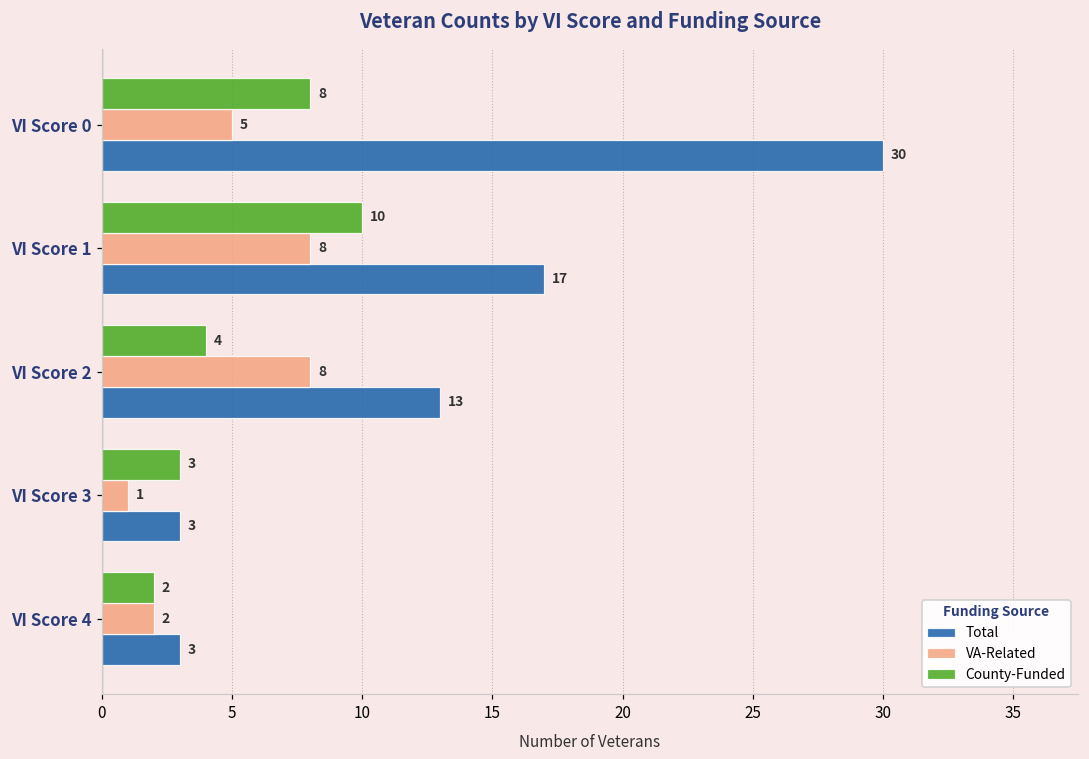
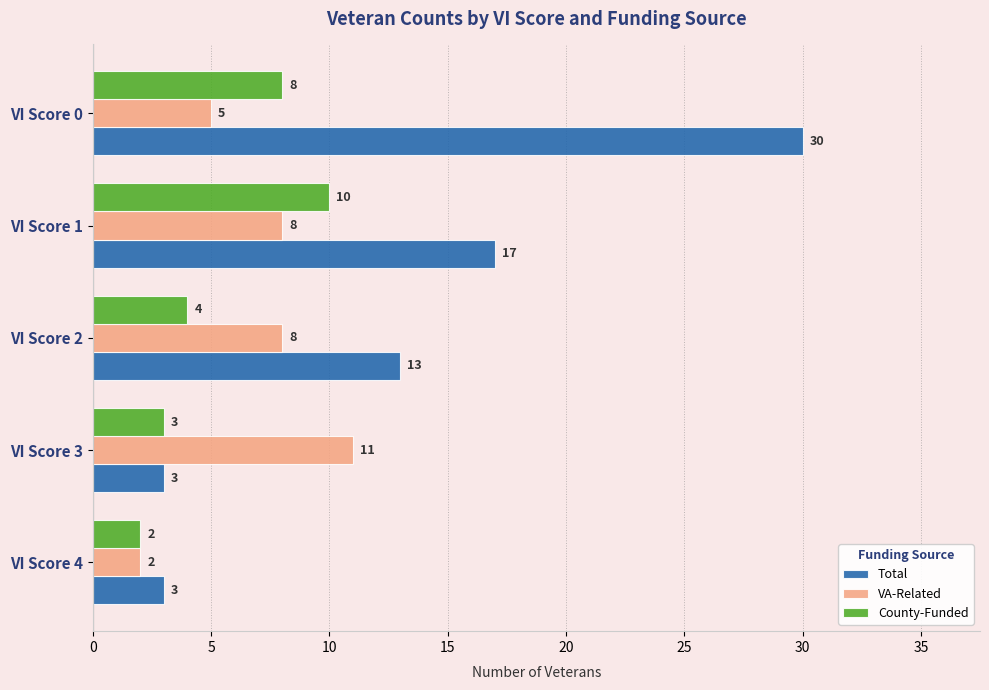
VA-Related, VI Score 3: 1 -> 11
